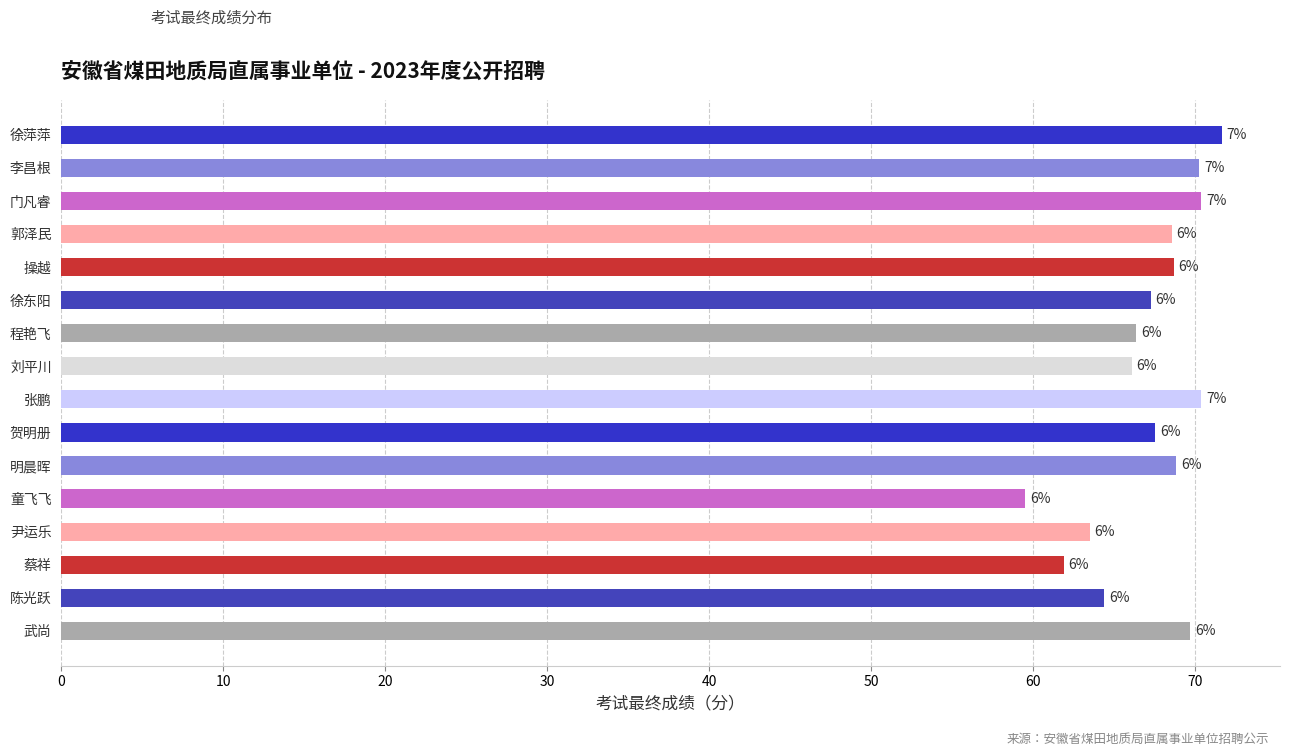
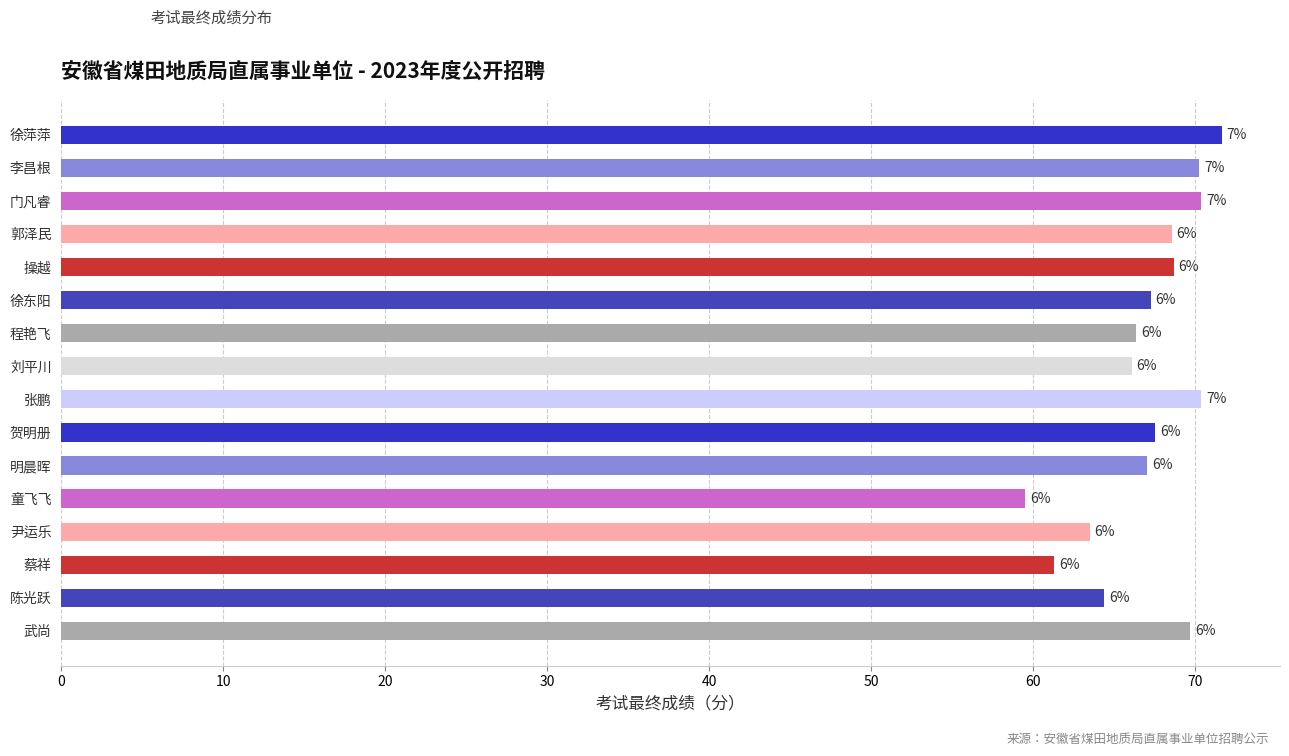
明晨晖: 68.9 -> 67.1
蔡祥: 61.9 -> 61.3
